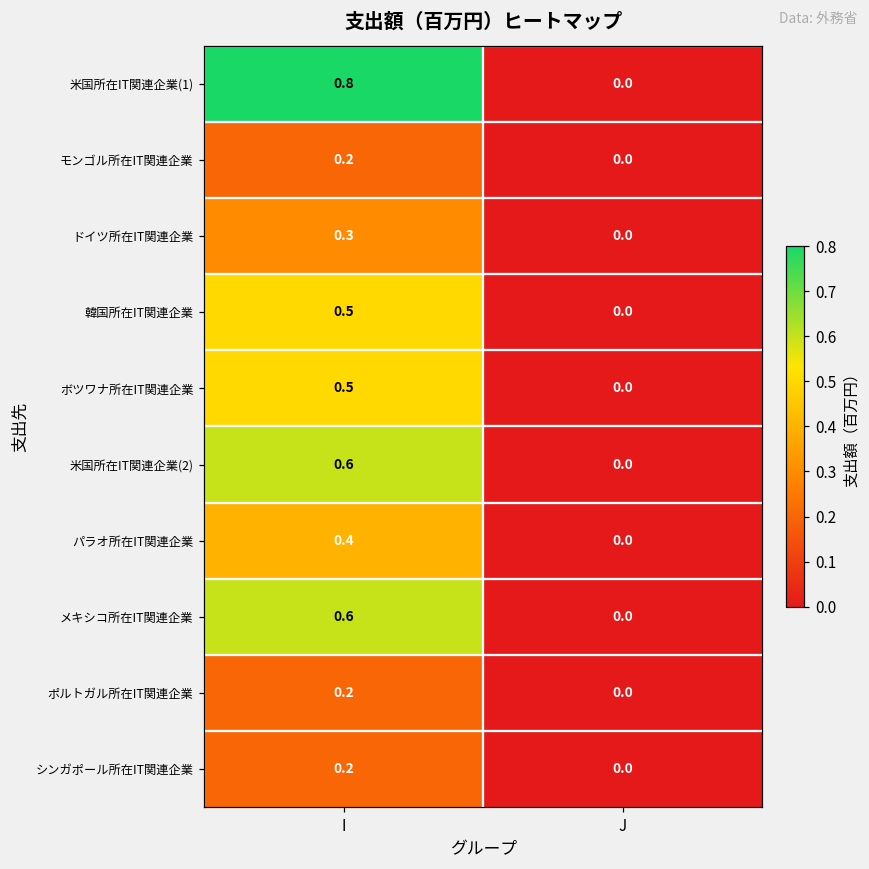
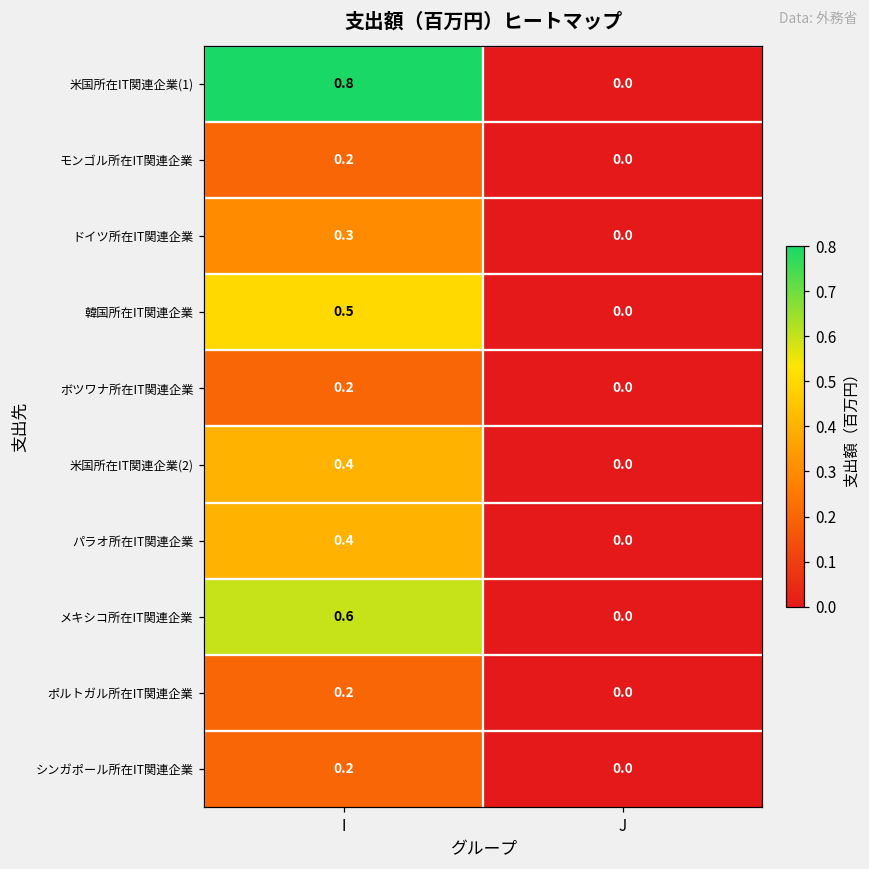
ボツワナ所在IT関連企業, I: 0.5 -> 0.2
米国所在IT関連企業(2), I: 0.6 -> 0.4
